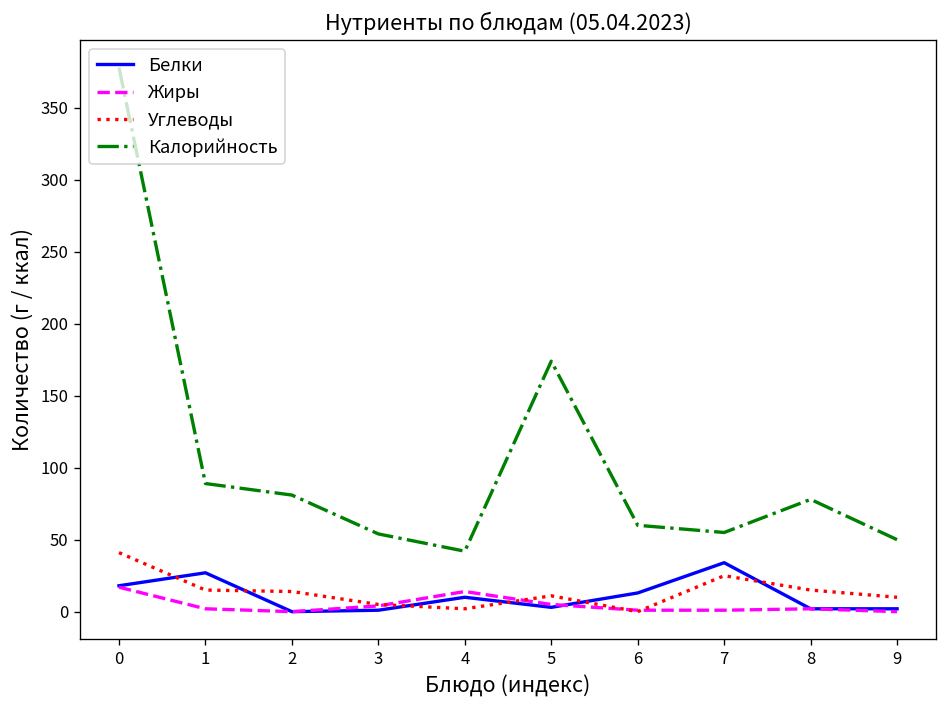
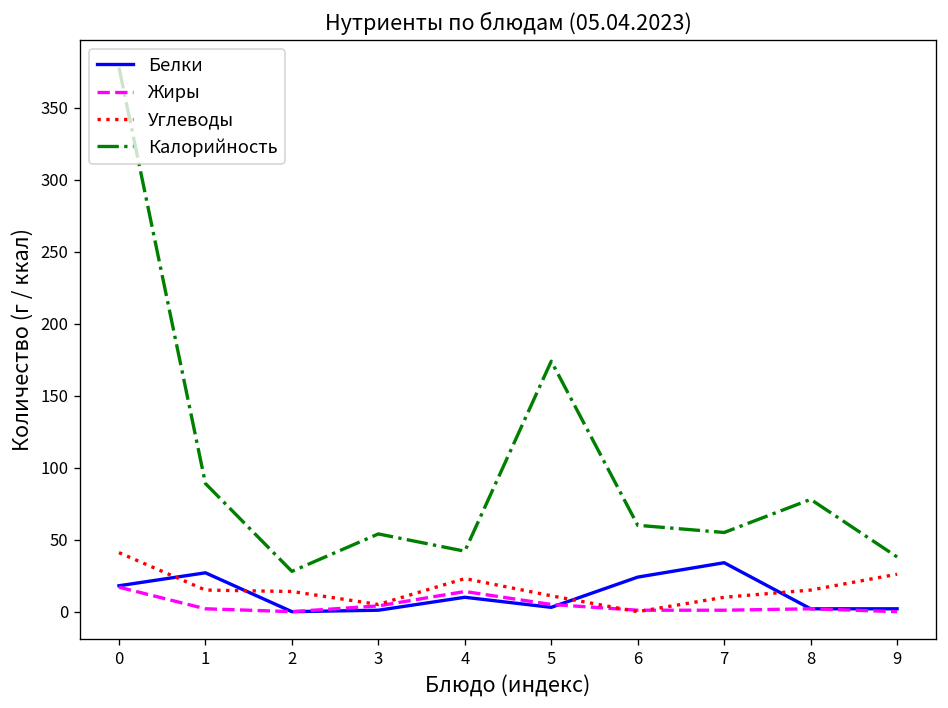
Калорийность, 2: 81 -> 28
Углеводы, 4: 2 -> 23
Белки, 6: 13 -> 24
Углеводы, 7: 25 -> 10
Углеводы, 9: 10 -> 26
Калорийность, 9: 50 -> 38
